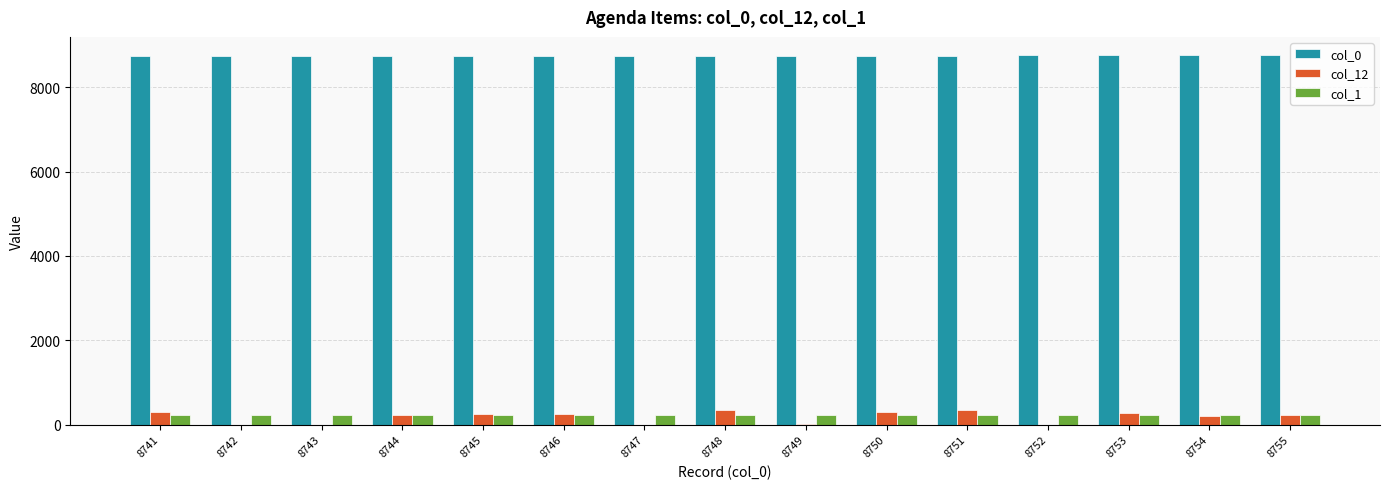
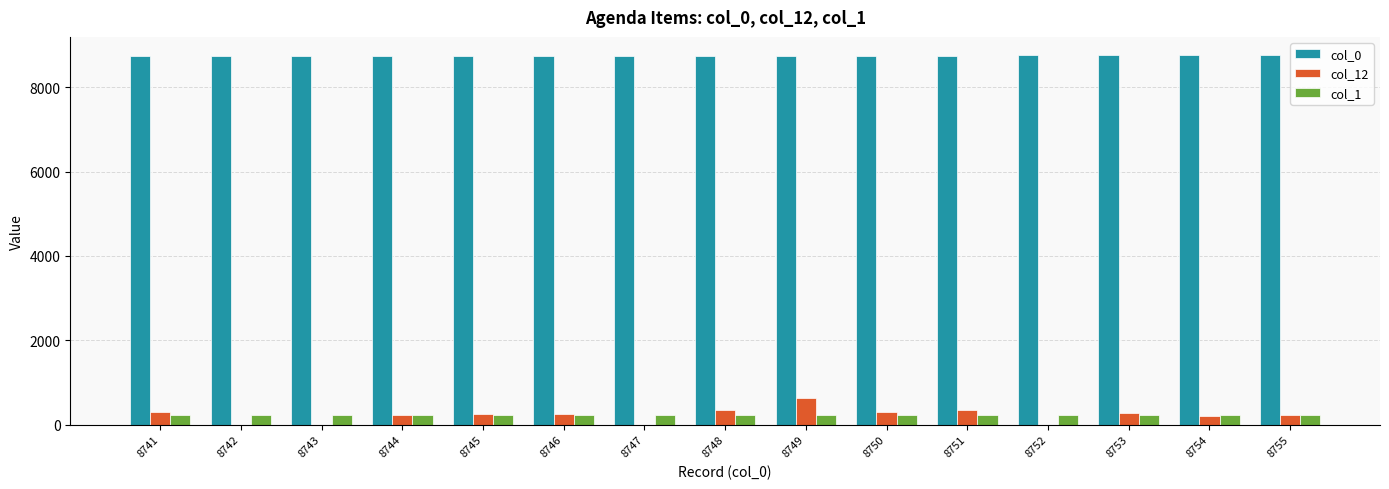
col_12, 8749: 0 -> 600
